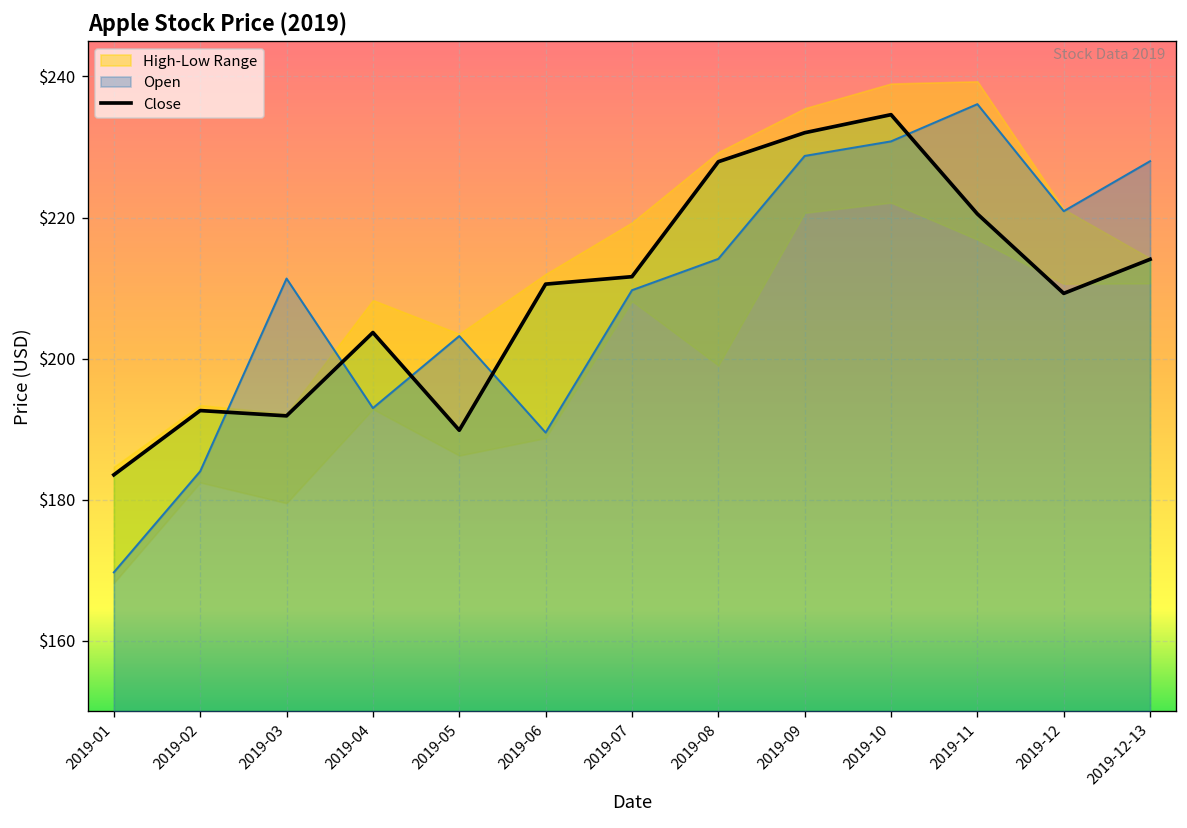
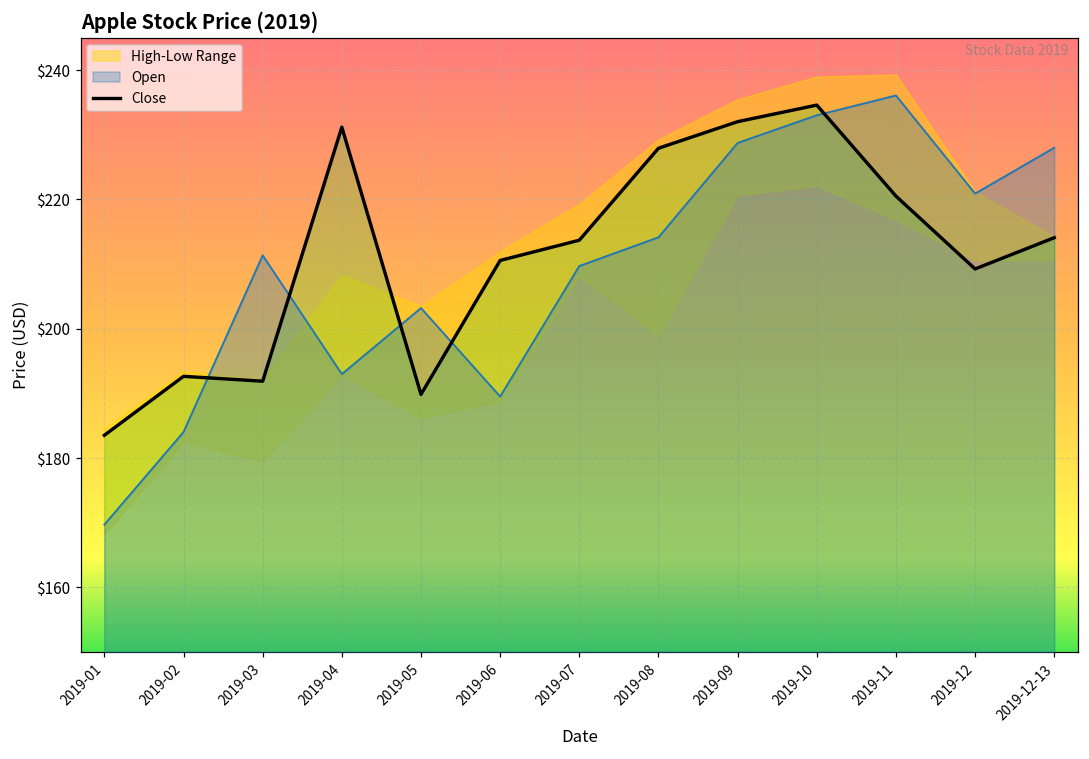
Close, 2019-04: $204 -> $231
Close, 2019-07: $212 -> $214
Open, 2019-10: $231 -> $233
